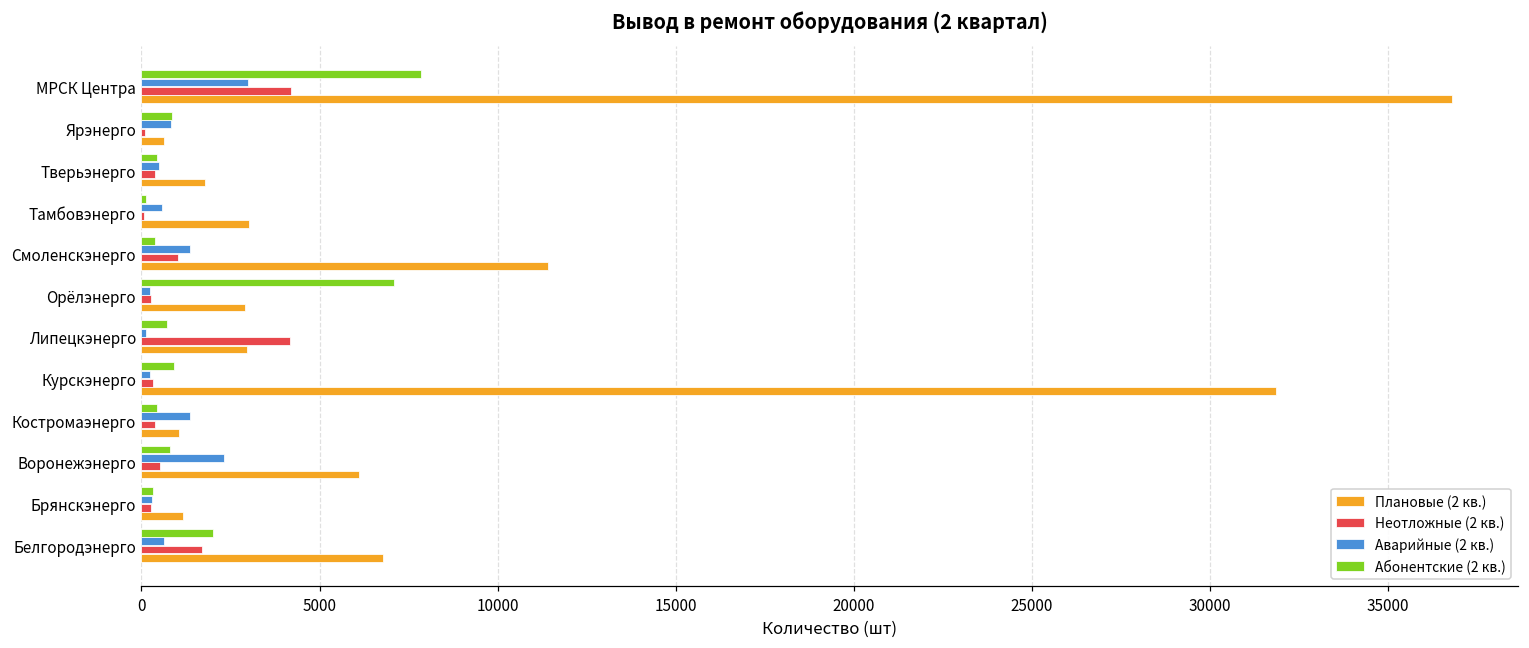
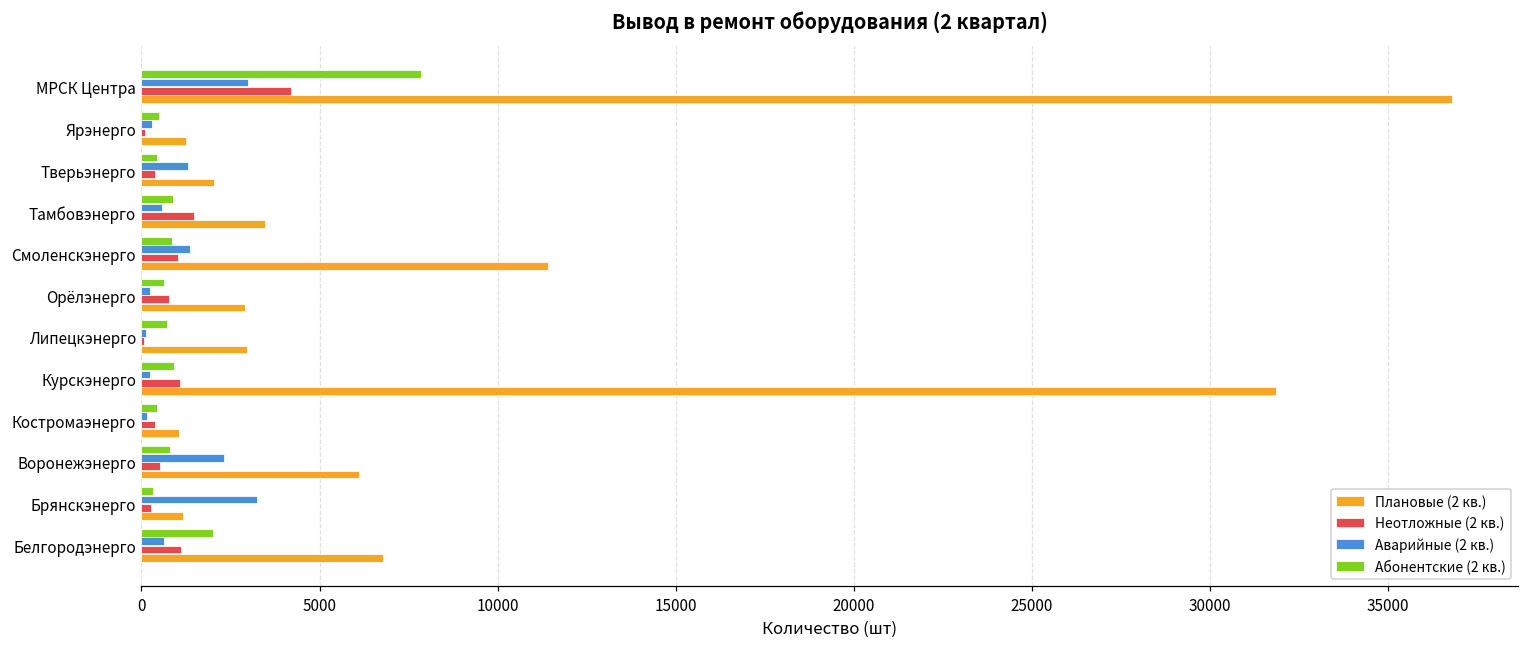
Абонентские (2 кв.), Ярэнерго: 900 -> 500
Аварийные (2 кв.), Ярэнерго: 800 -> 300
Плановые (2 кв.), Ярэнерго: 600 -> 1200
Аварийные (2 кв.), Тверьэнерго: 500 -> 1300
Плановые (2 кв.), Тверьэнерго: 1800 -> 2000
Абонентские (2 кв.), Тамбовэнерго: 100 -> 900
Неотложные (2 кв.), Тамбовэнерго: 100 -> 1500
Плановые (2 кв.), Тамбовэнерго: 3000 -> 3500
Абонентские (2 кв.), Смоленскэнерго: 400 -> 800
Абонентские (2 кв.), Орёлэнерго: 7100 -> 600
Неотложные (2 кв.), Орёлэнерго: 300 -> 800
Неотложные (2 кв.), Липецкэнерго: 4200 -> 100
Неотложные (2 кв.), Курскэнерго: 300 -> 1100
Аварийные (2 кв.), Костромаэнерго: 1400 -> 100
Аварийные (2 кв.), Брянскэнерго: 300 -> 3200
Неотложные (2 кв.), Белгородэнерго: 1700 -> 1100
